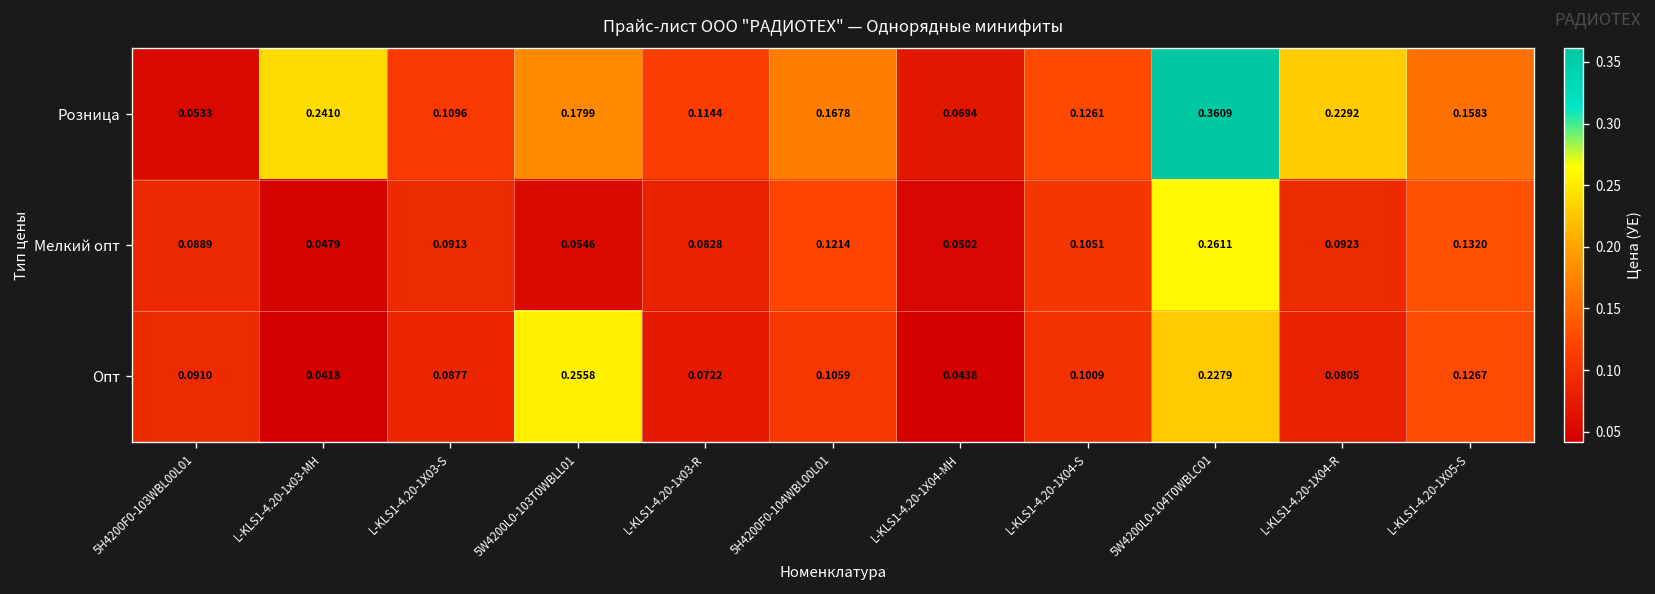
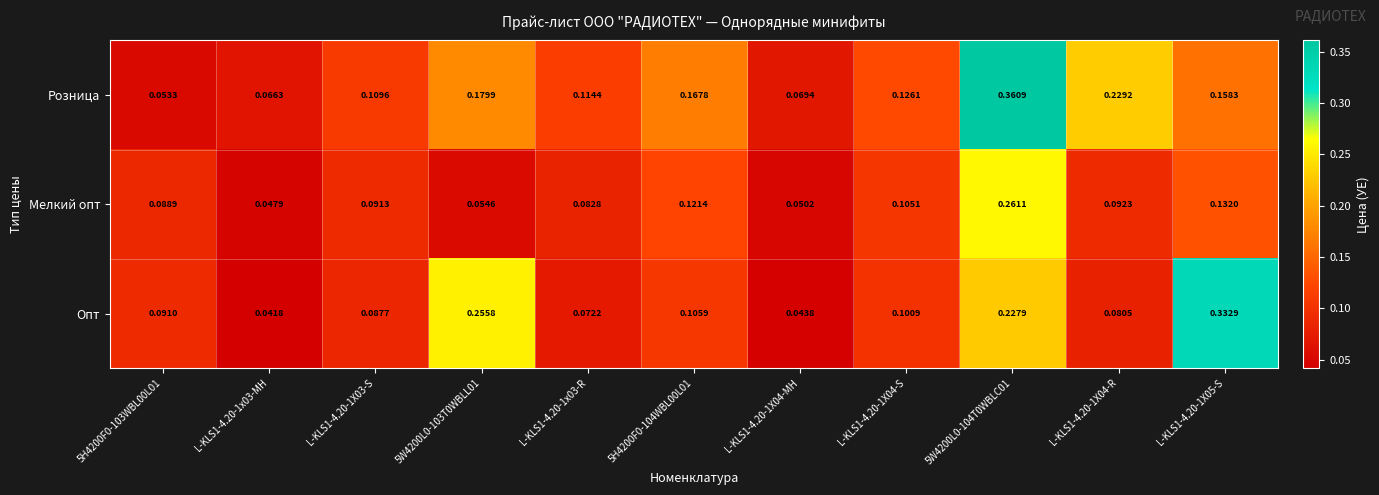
Розница, L-KLS1-4.20-1x03-MH: 0.2410 -> 0.0663
Опт, L-KLS1-4.20-1X05-S: 0.1267 -> 0.3329
